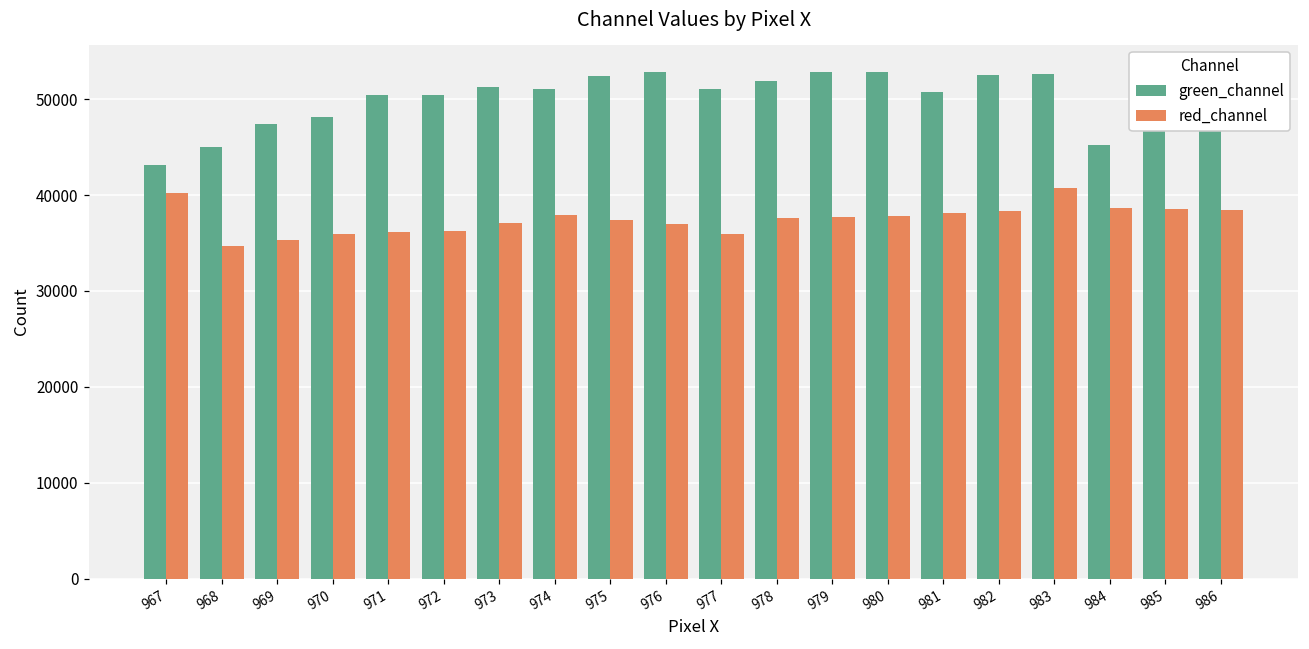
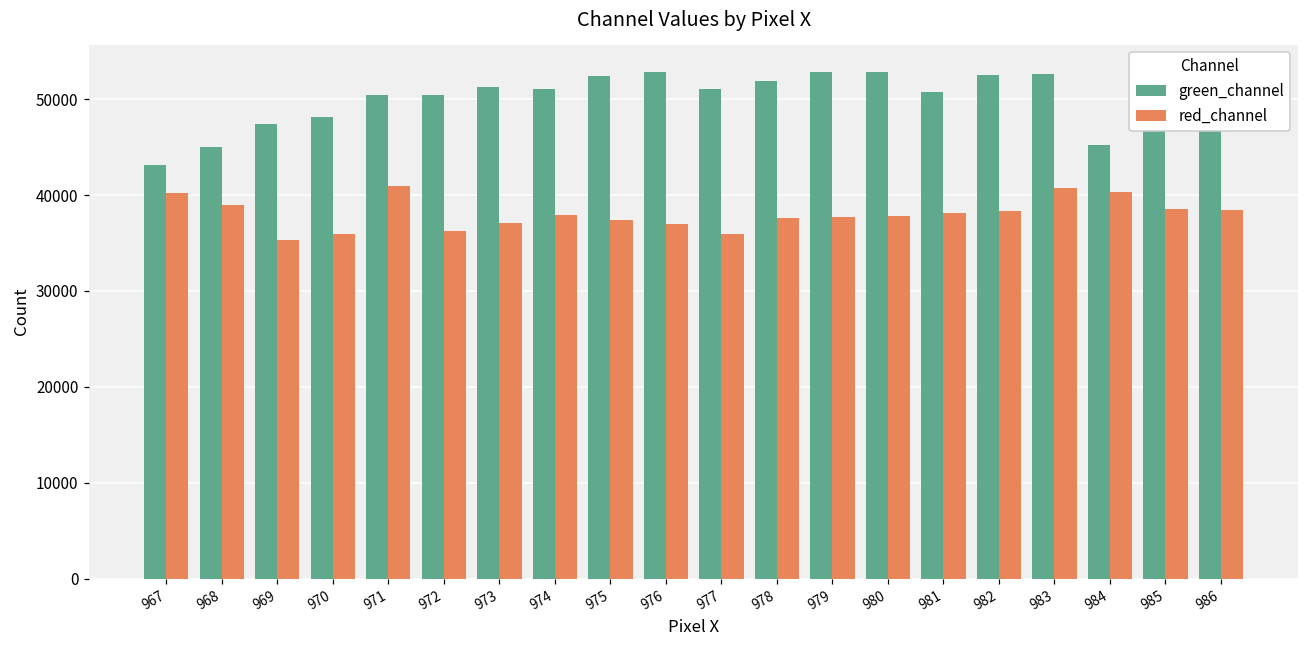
red_channel, 968: 35000 -> 39000
red_channel, 971: 36000 -> 41000
red_channel, 984: 39000 -> 40000
